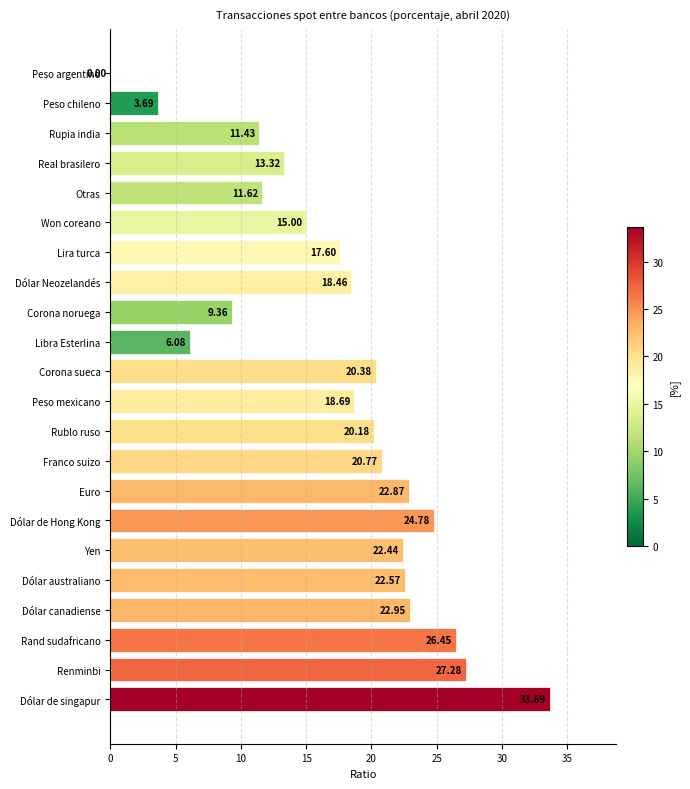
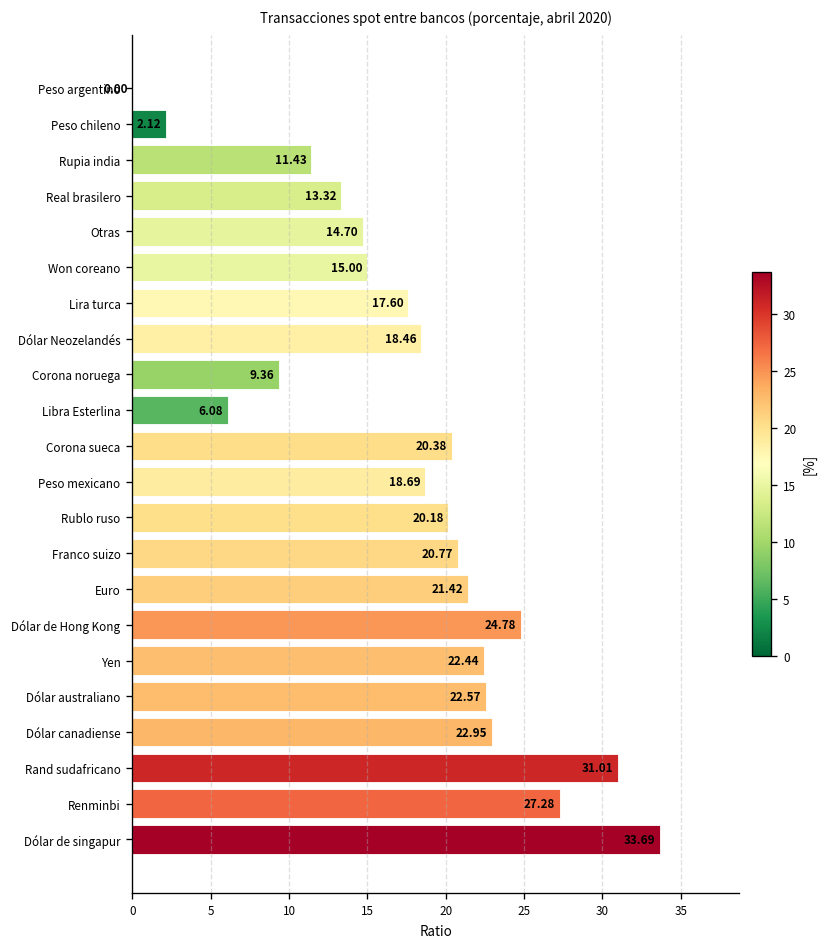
Peso chileno: 3.69 -> 2.12
Otras: 11.62 -> 14.70
Euro: 22.87 -> 21.42
Rand sudafricano: 26.45 -> 31.01
